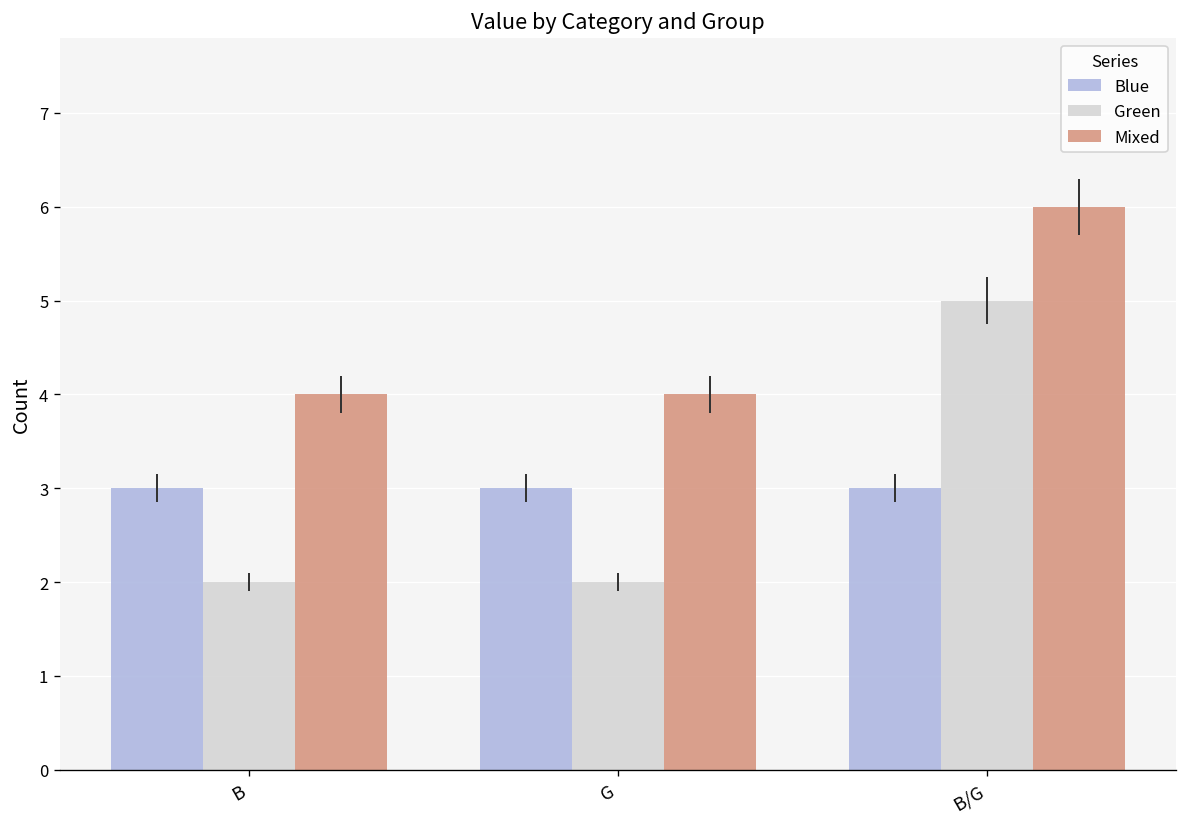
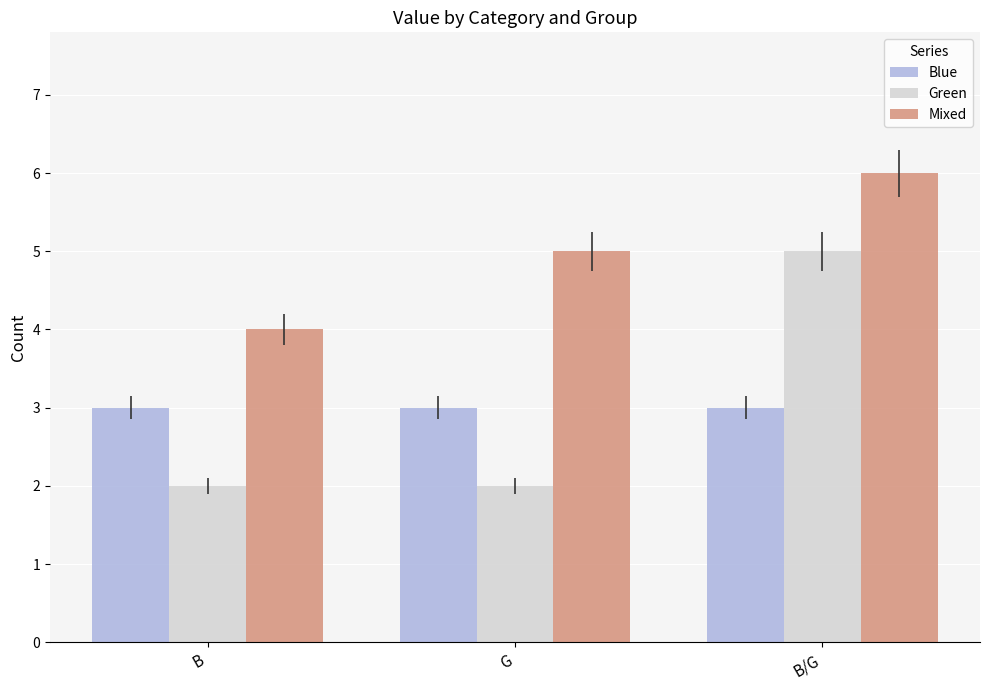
Mixed, G: 4 -> 5
